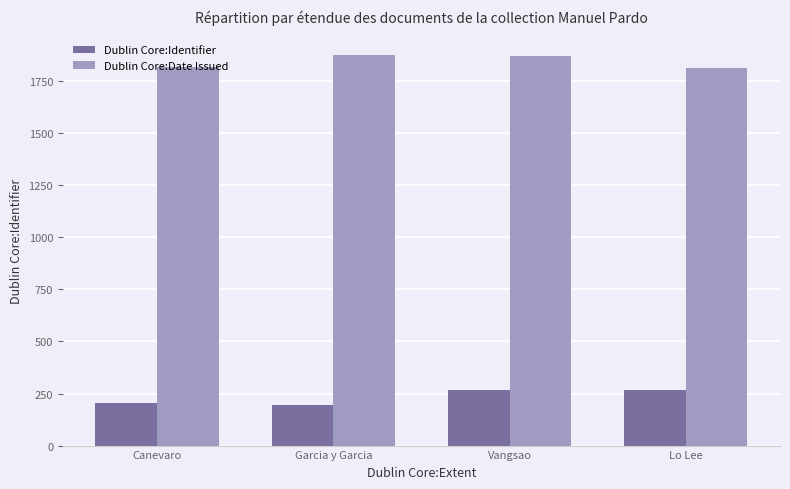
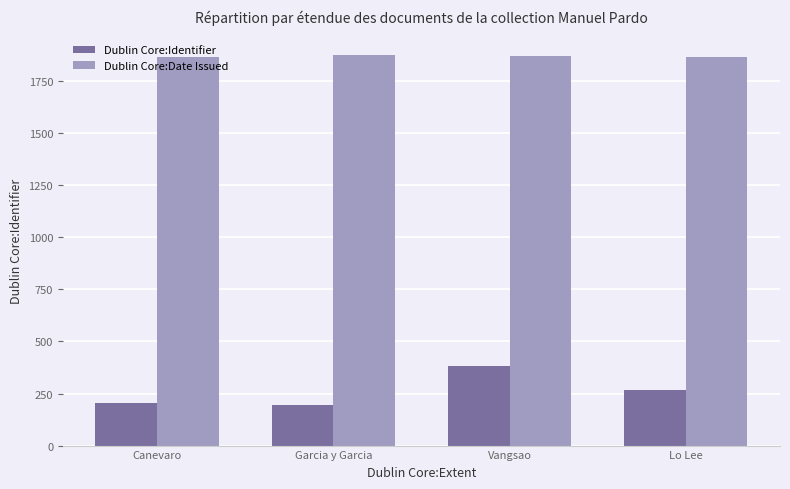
Dublin Core:Date Issued, Canevaro: 1820 -> 1860
Dublin Core:Identifier, Vangsao: 270 -> 380
Dublin Core:Date Issued, Lo Lee: 1810 -> 1870
